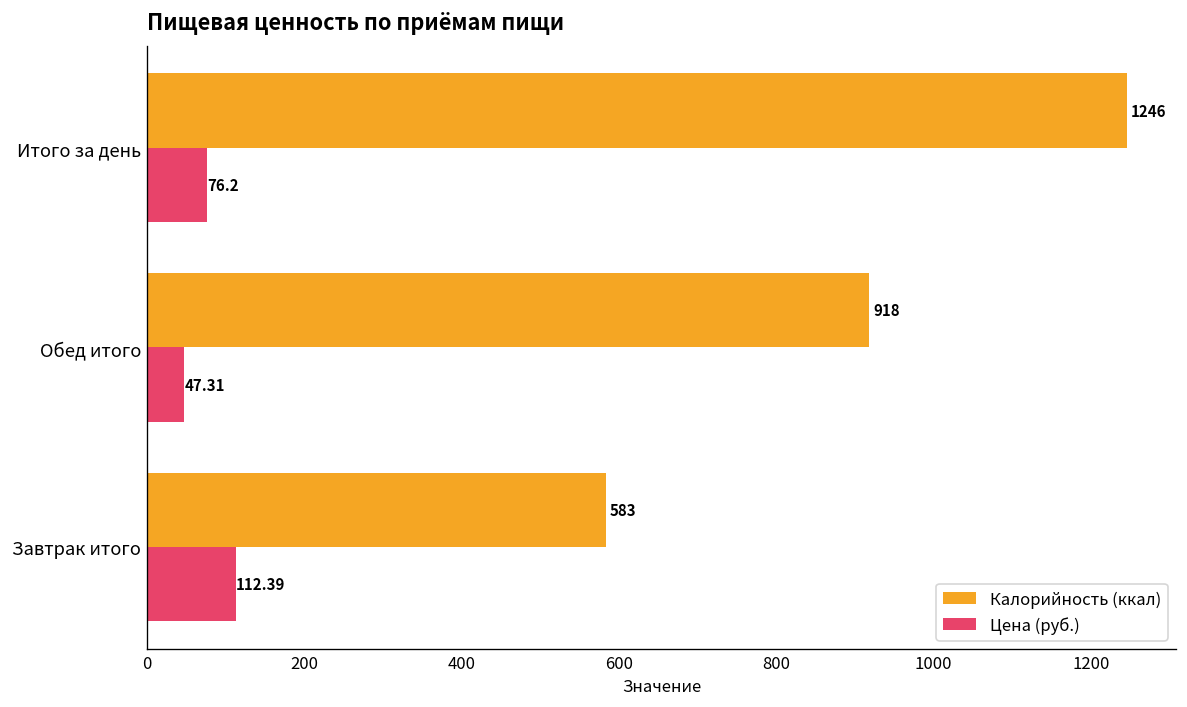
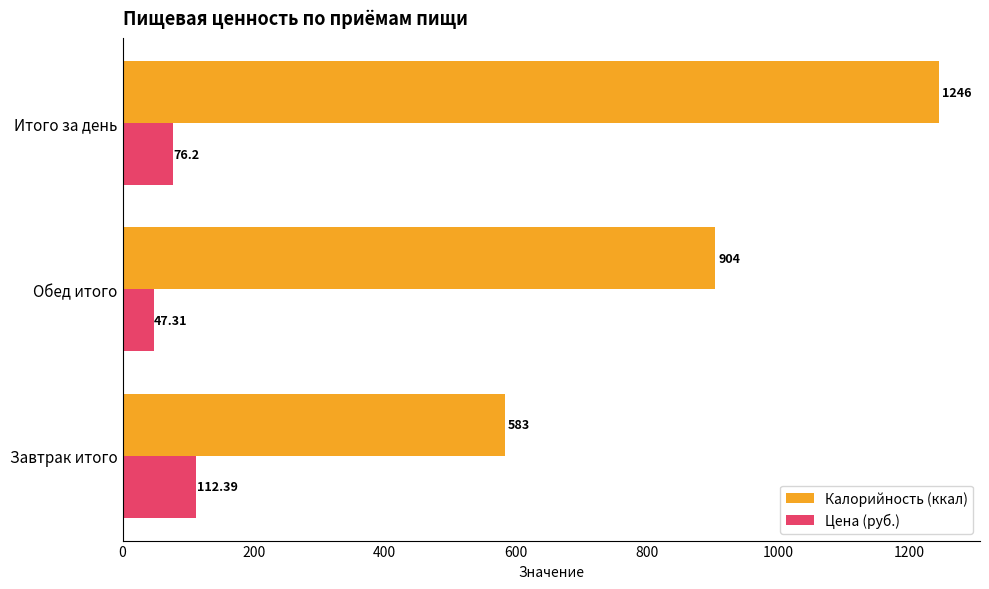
Калорийность (ккал), Обед итого: 918 -> 904
